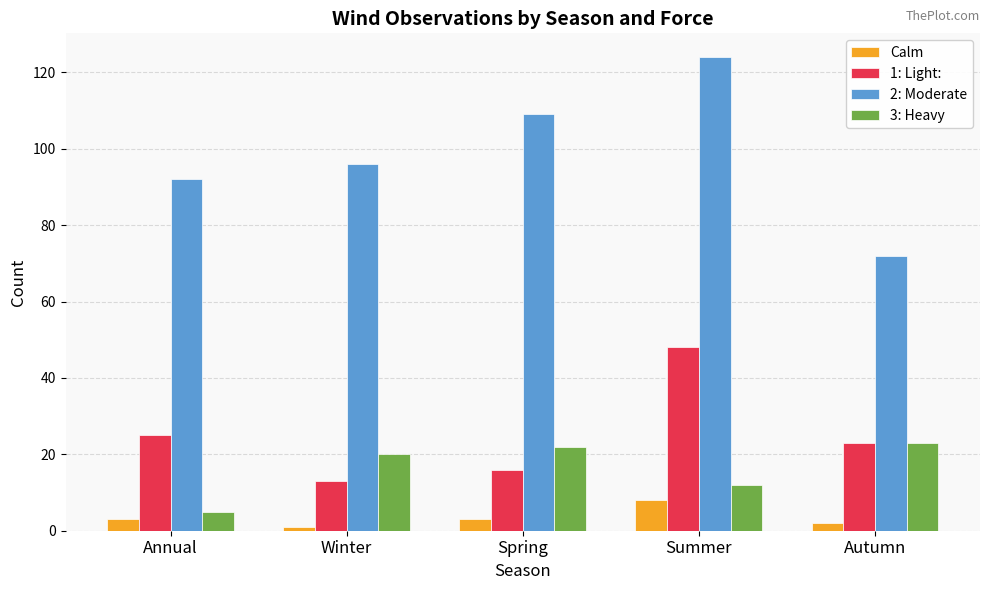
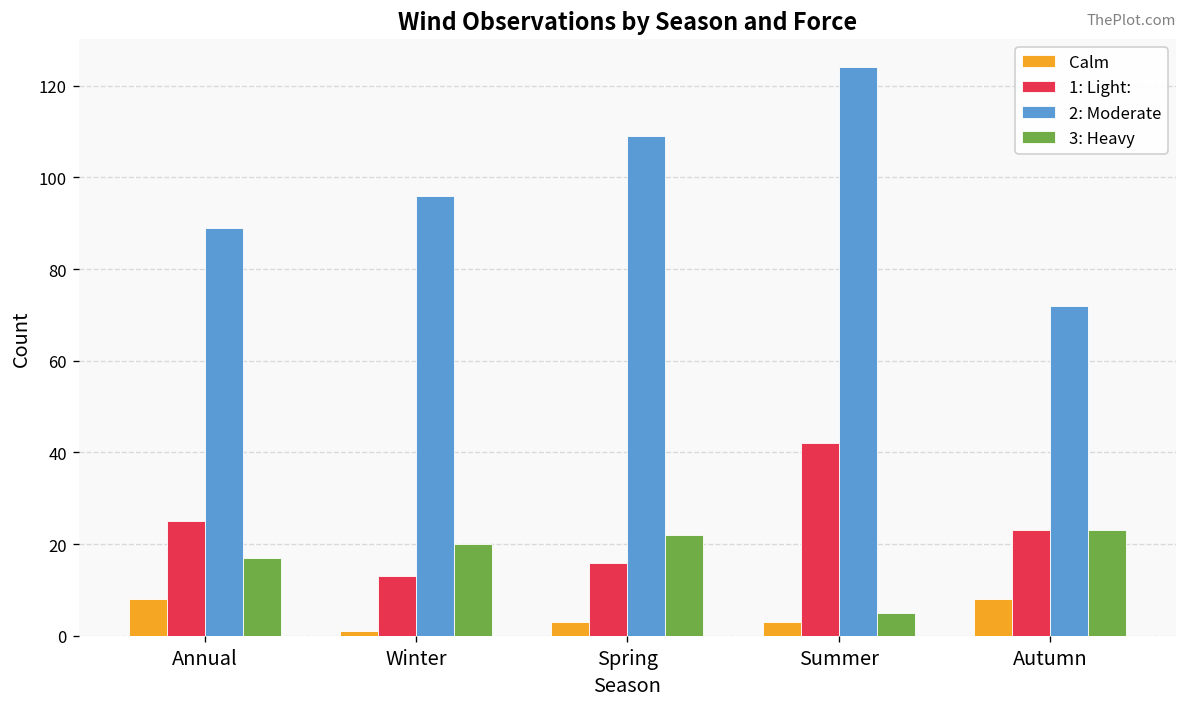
Calm, Annual: 3 -> 8
2: Moderate, Annual: 92 -> 89
3: Heavy, Annual: 5 -> 17
Calm, Summer: 8 -> 3
1: Light:, Summer: 48 -> 42
3: Heavy, Summer: 12 -> 5
Calm, Autumn: 2 -> 8
